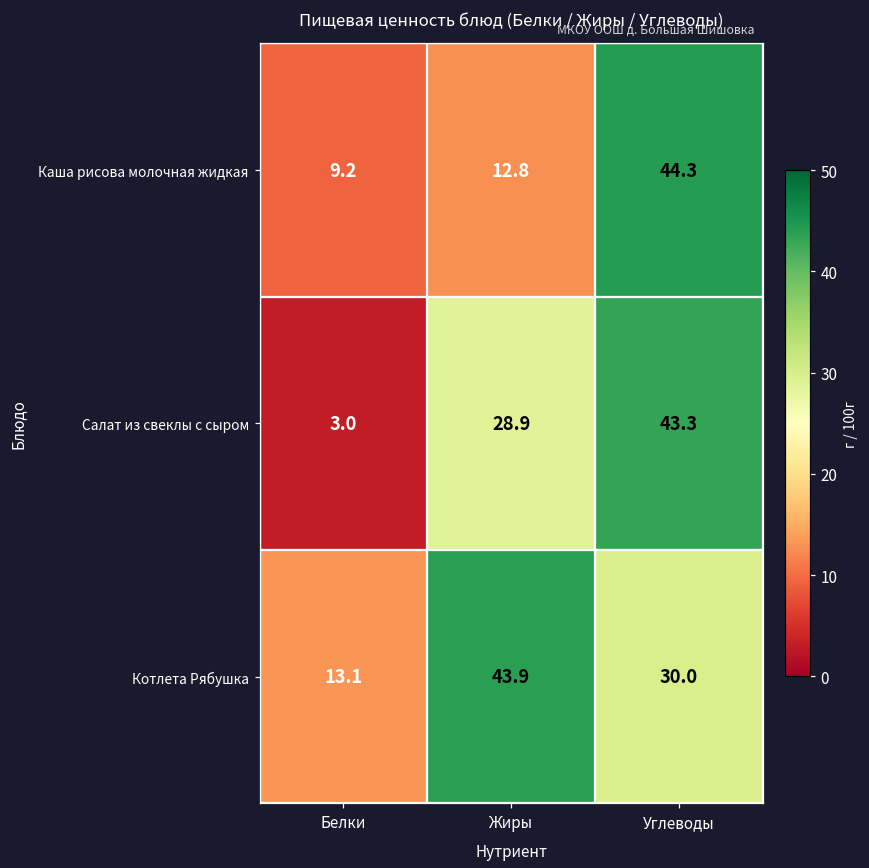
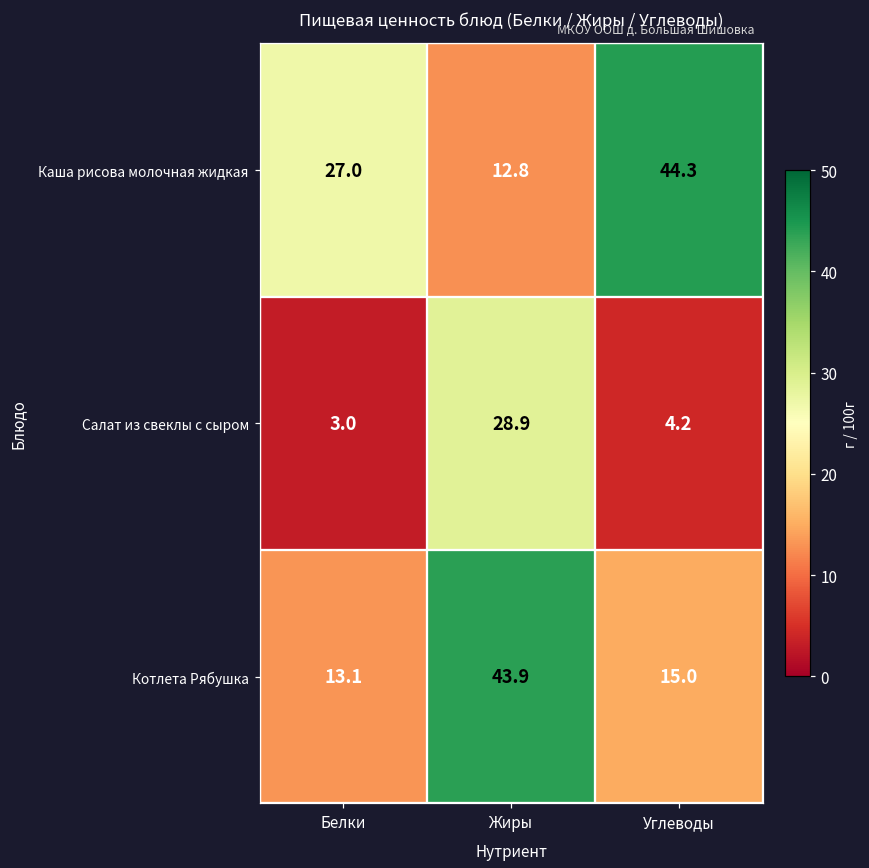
Каша рисова молочная жидкая, Белки: 9.2 -> 27.0
Салат из свеклы с сыром, Углеводы: 43.3 -> 4.2
Котлета Рябушка, Углеводы: 30.0 -> 15.0
